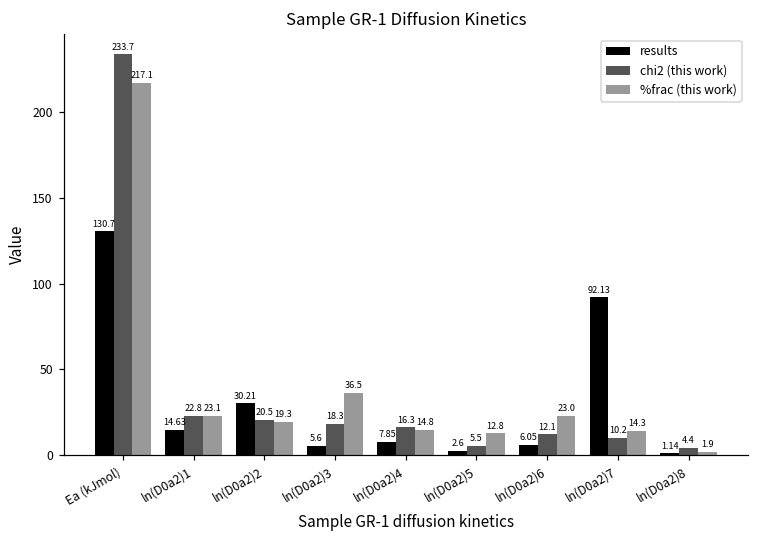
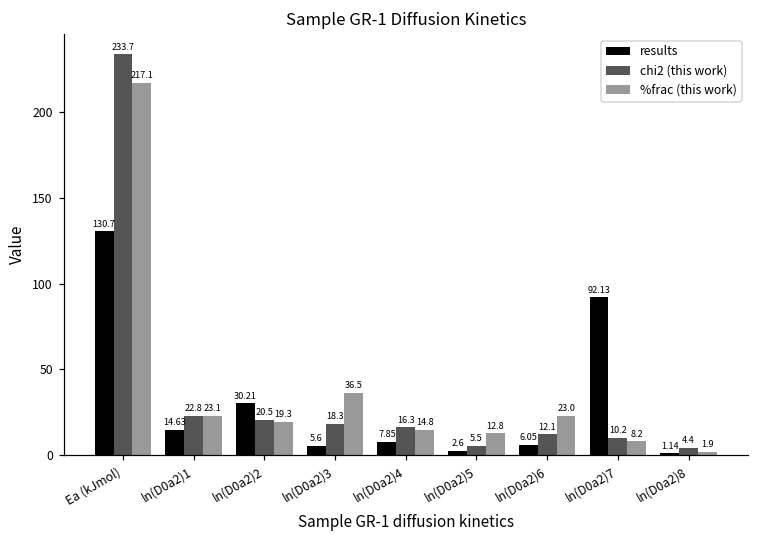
%frac (this work), ln(D0a2)7: 14.3 -> 8.2
